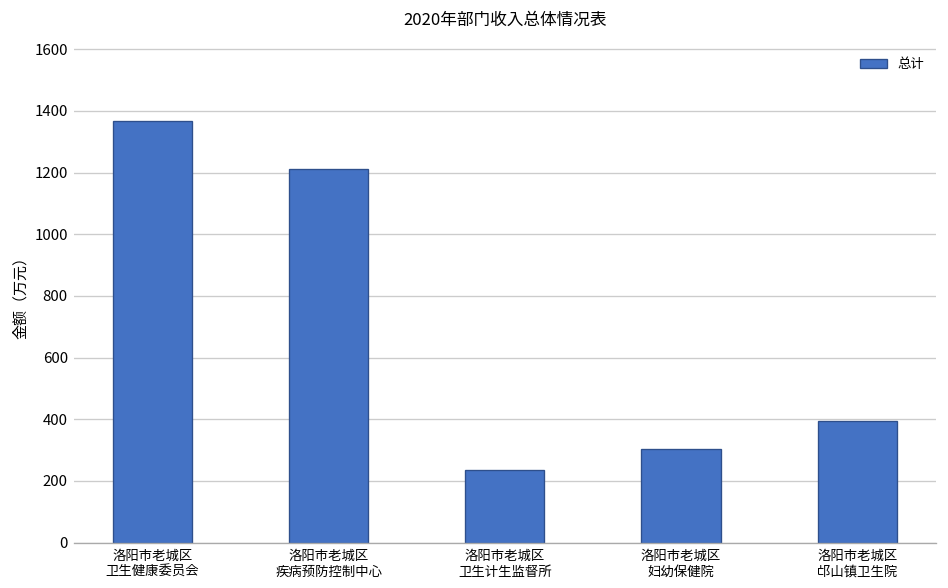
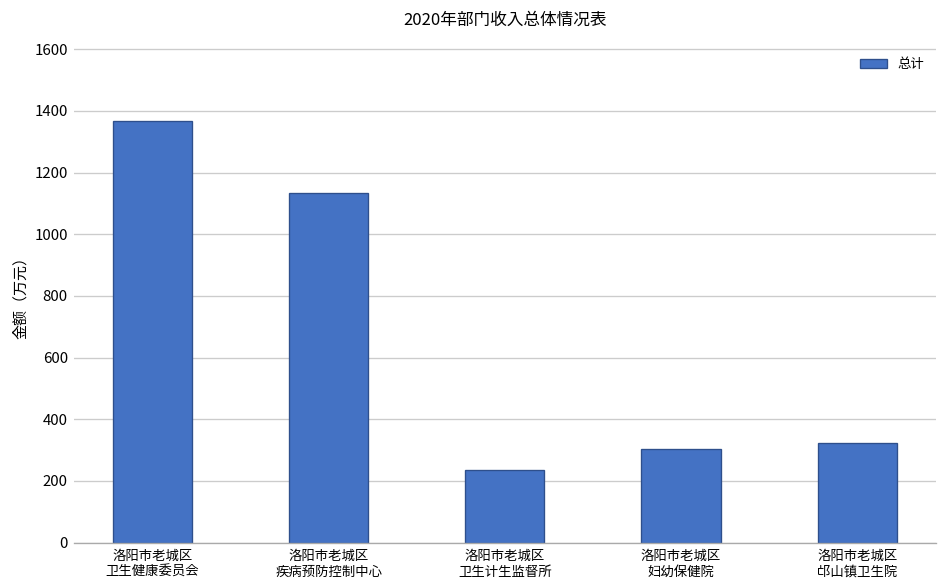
洛阳市老城区 疾病预防控制中心: 1210 -> 1130
洛阳市老城区 邙山镇卫生院: 390 -> 320
